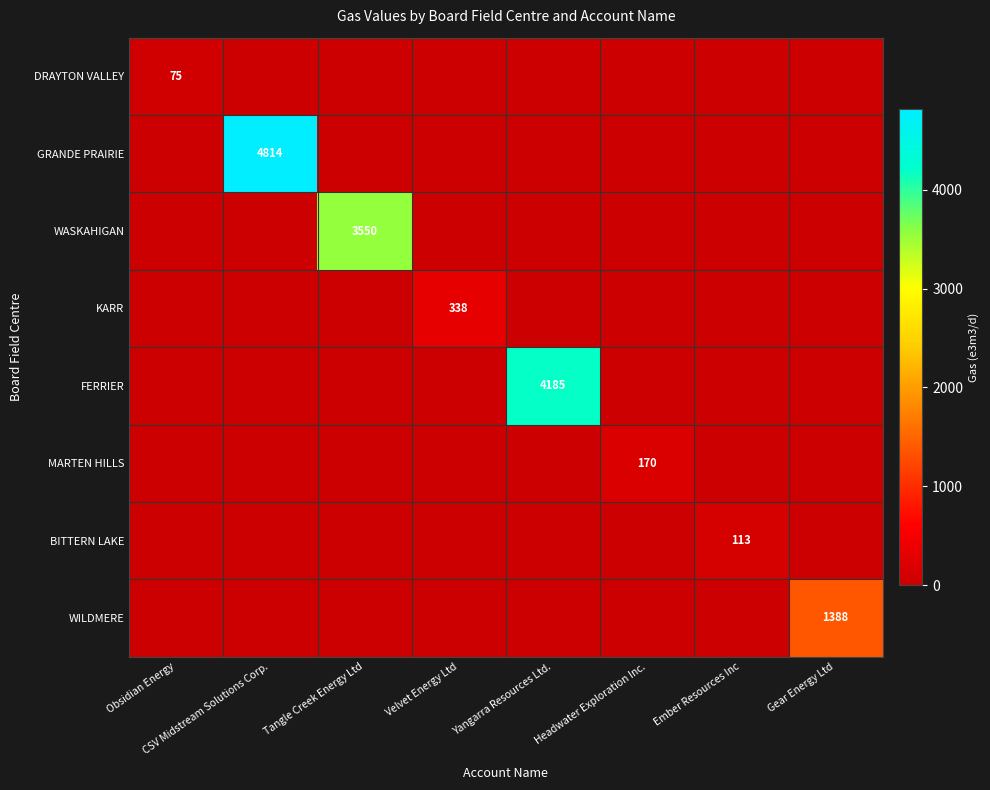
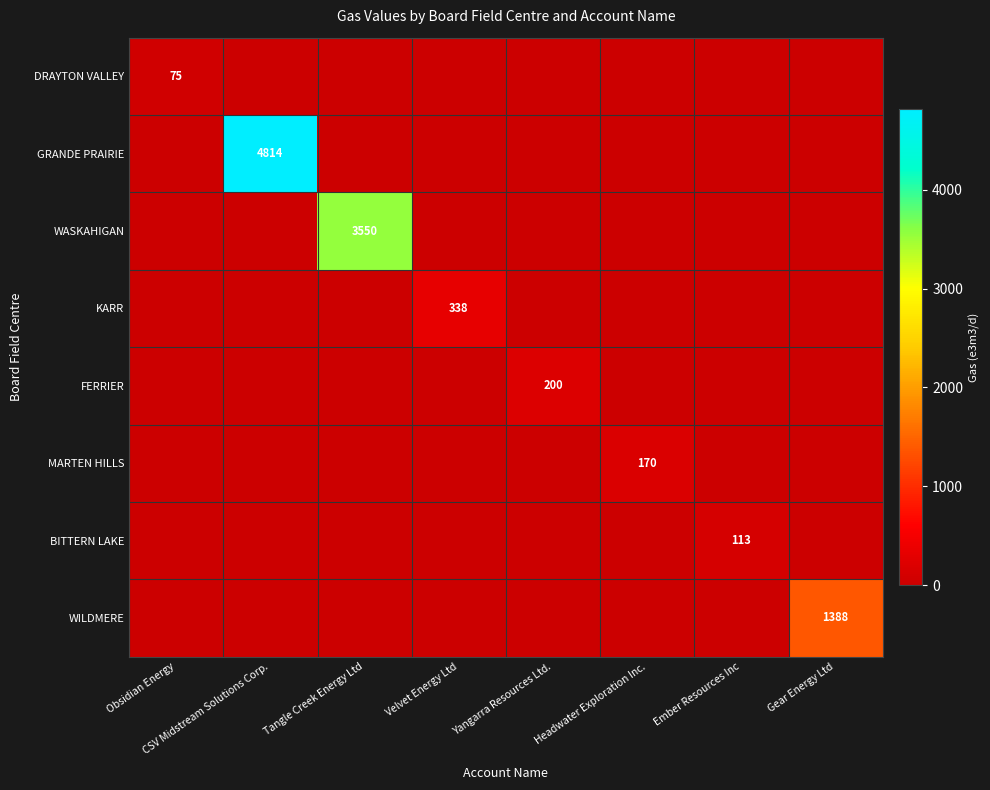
FERRIER, Yangarra Resources Ltd.: 4185 -> 200
